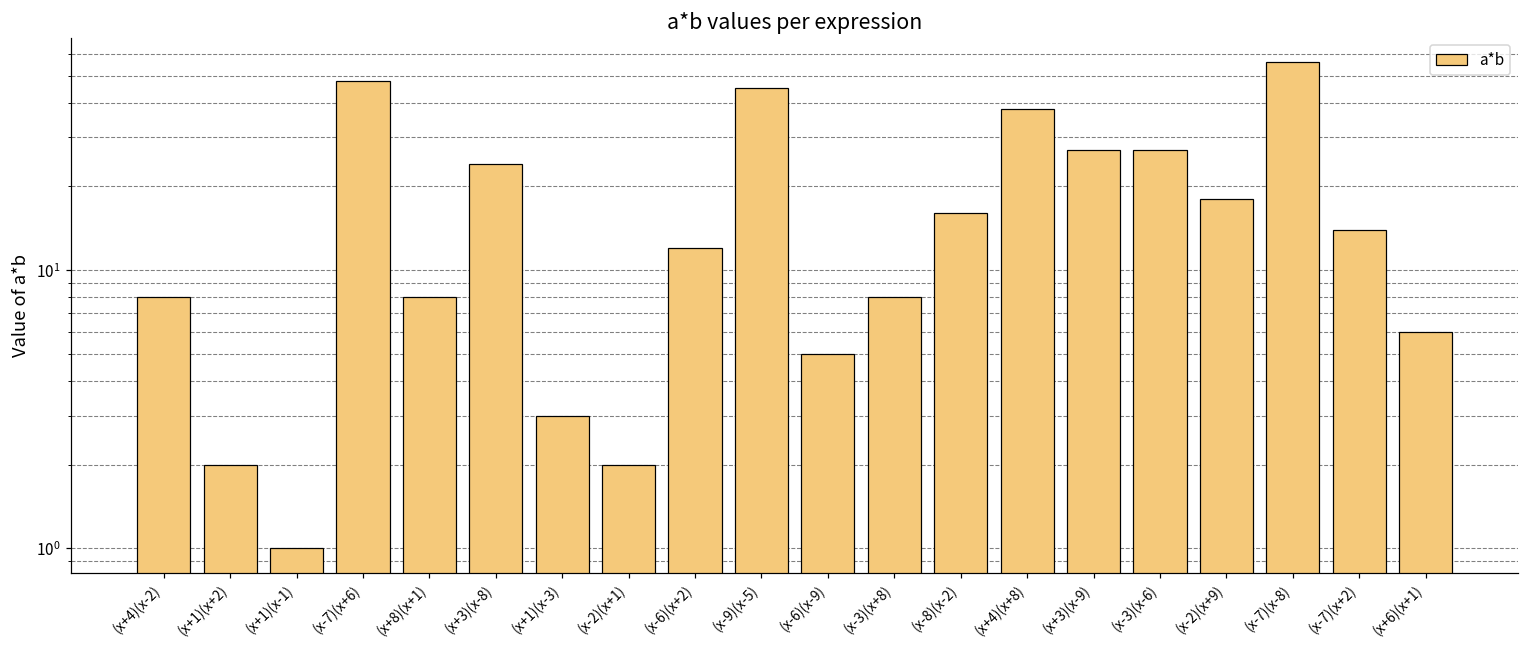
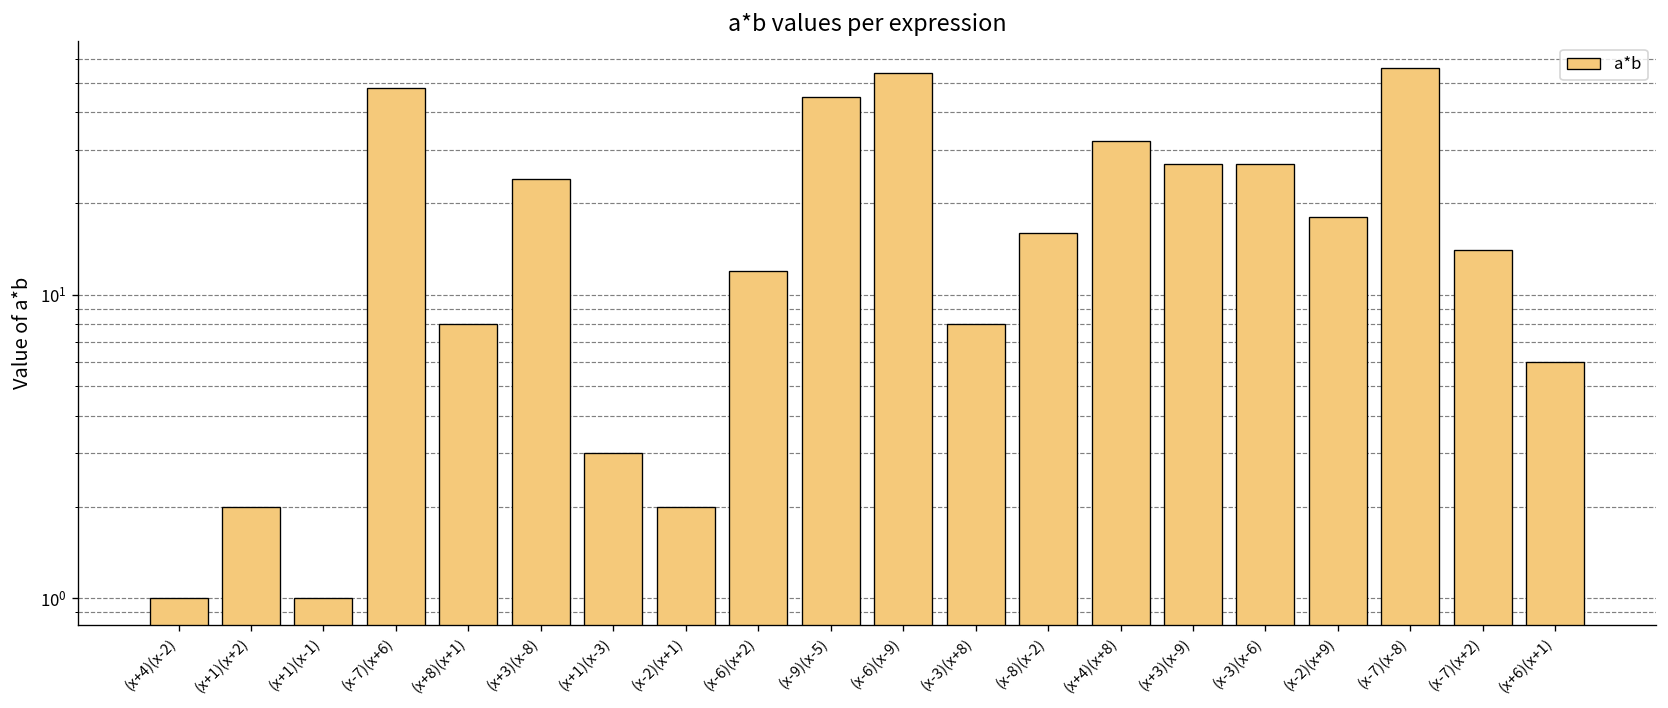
(x+4)(x-2): 8 -> 1
(x-6)(x-9): 5 -> 54
(x+4)(x+8): 38 -> 32
